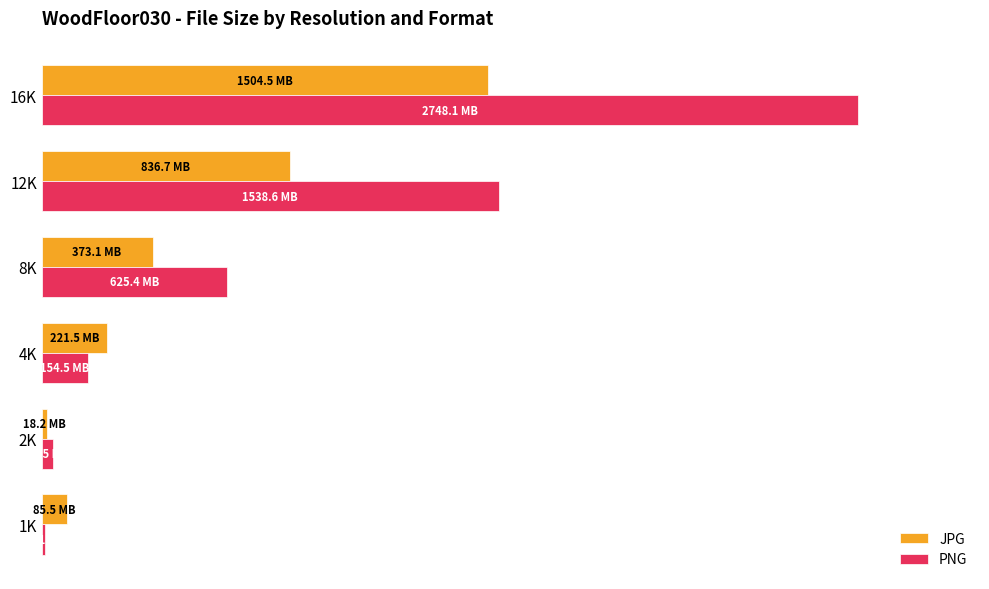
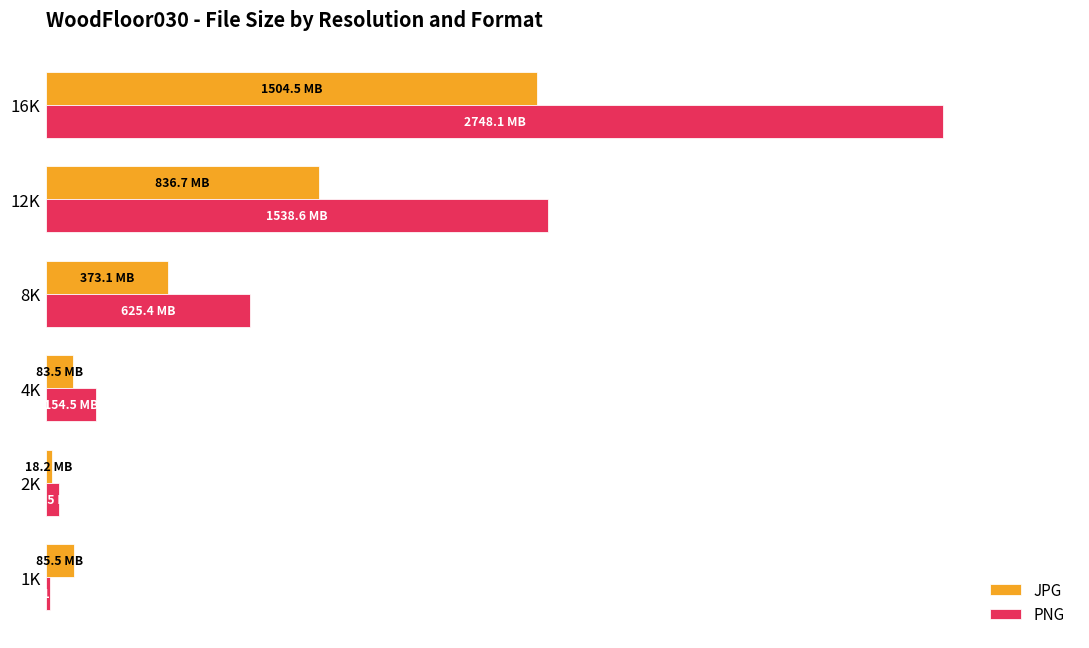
JPG, 4K: 221.5 -> 83.5
